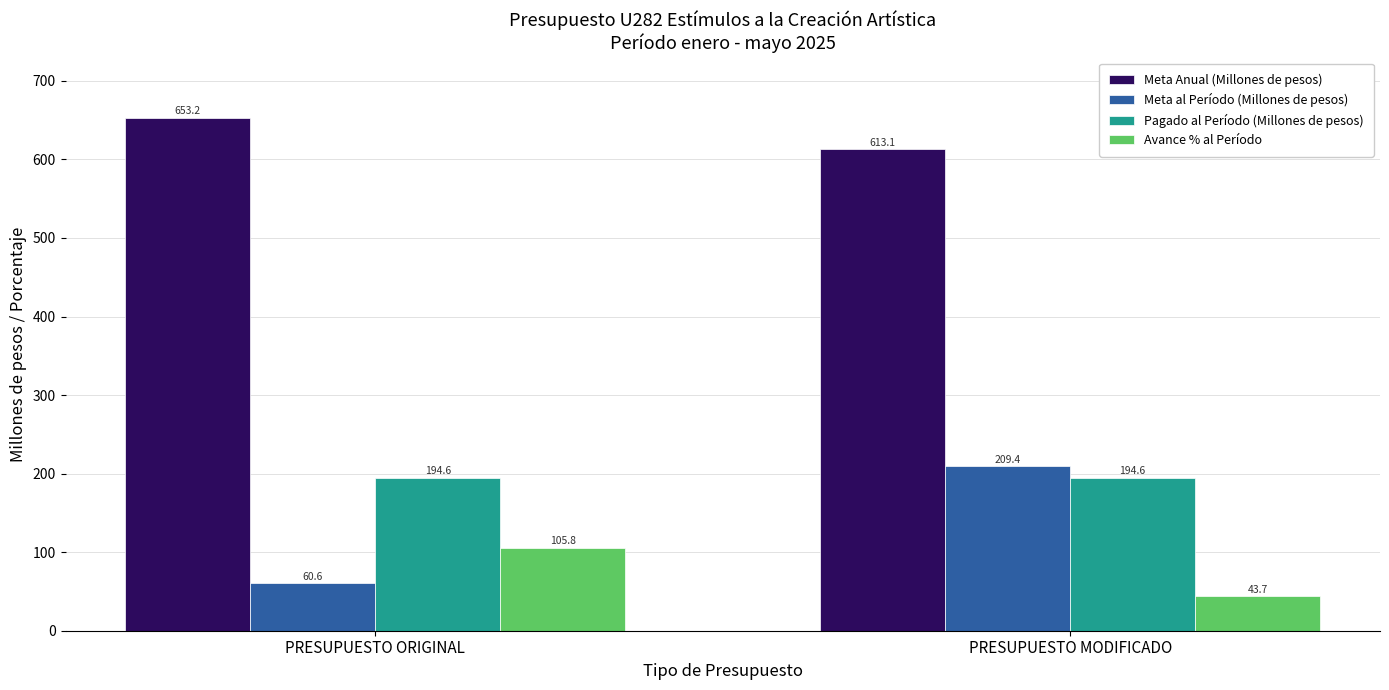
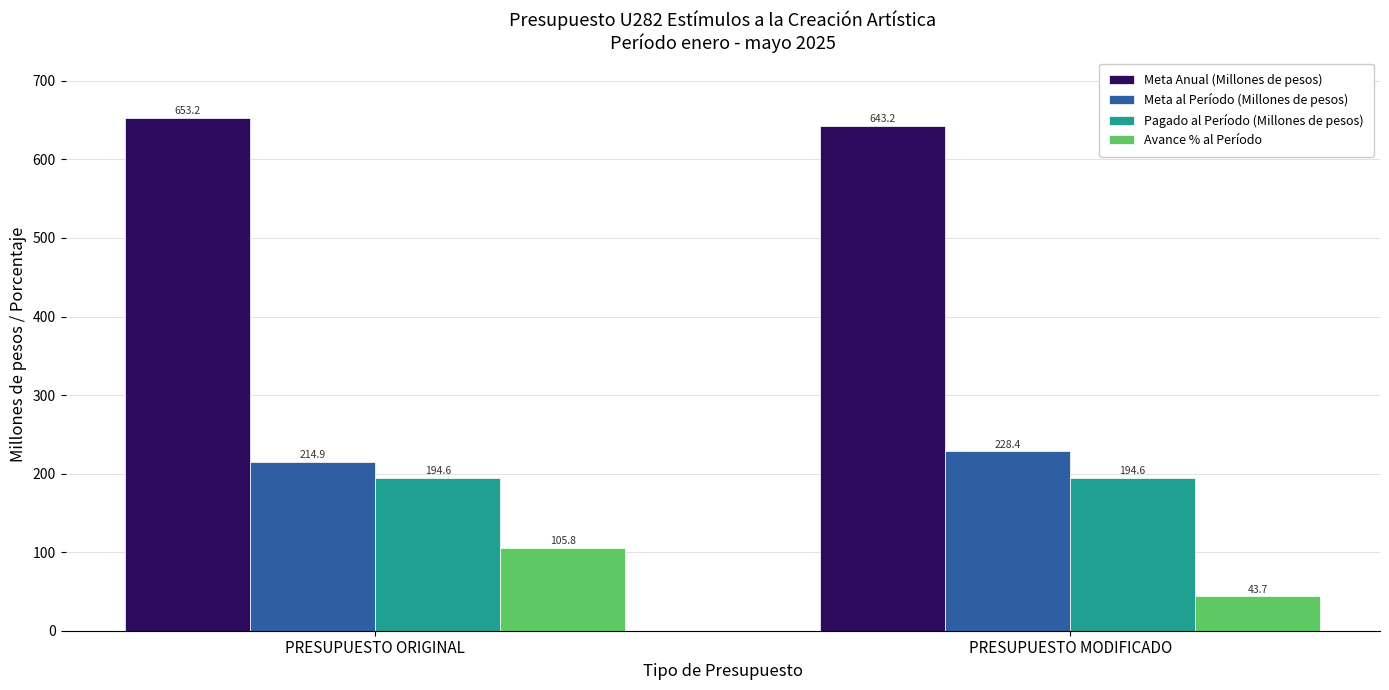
Meta al Período (Millones de pesos), PRESUPUESTO ORIGINAL: 60.6 -> 214.9
Meta Anual (Millones de pesos), PRESUPUESTO MODIFICADO: 613.1 -> 643.2
Meta al Período (Millones de pesos), PRESUPUESTO MODIFICADO: 209.4 -> 228.4
